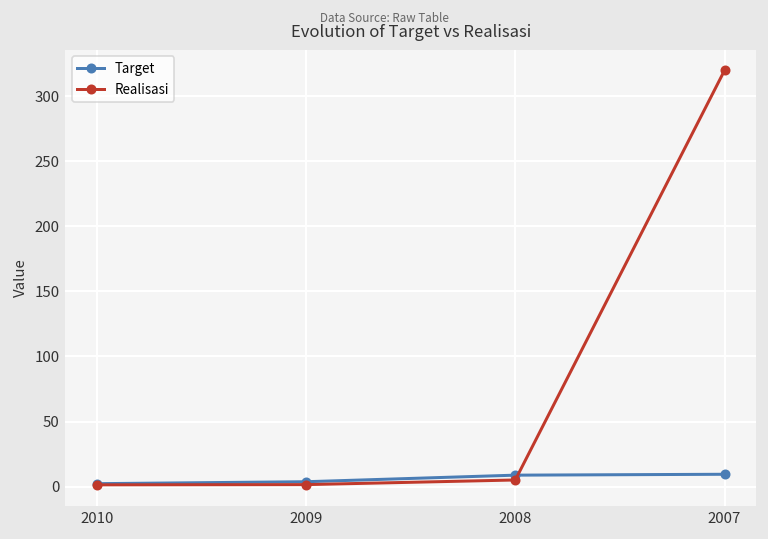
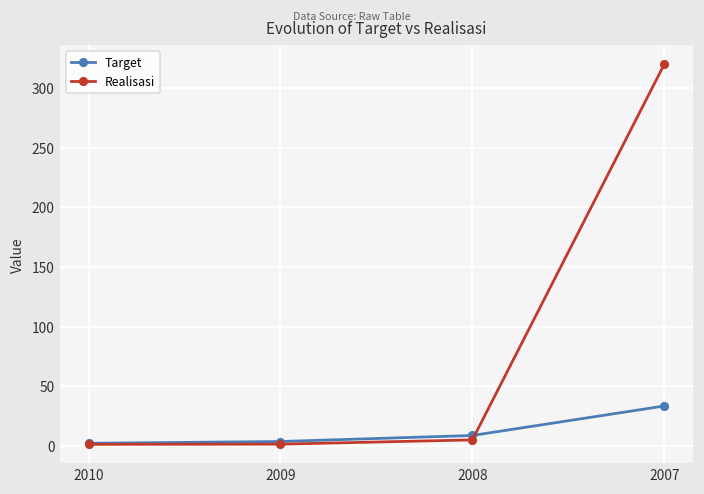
Target, 2007: 9 -> 33
